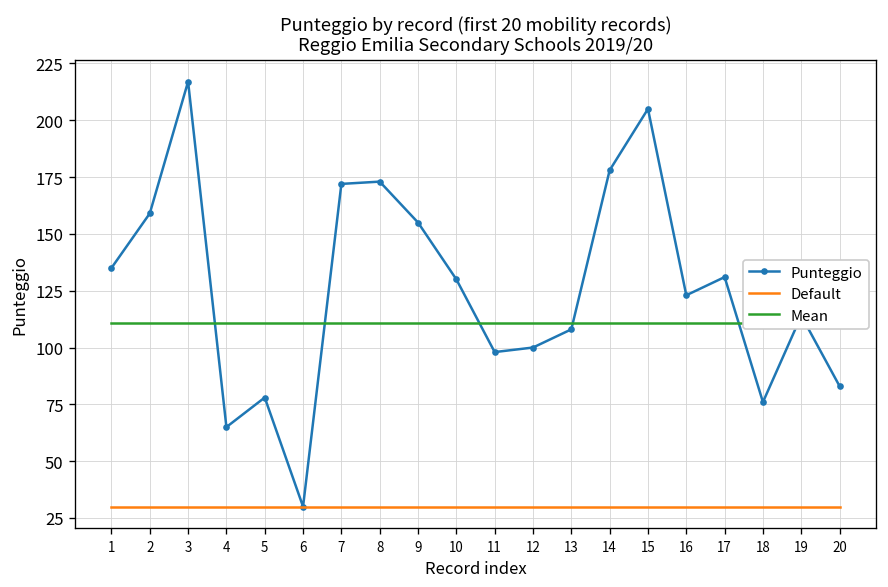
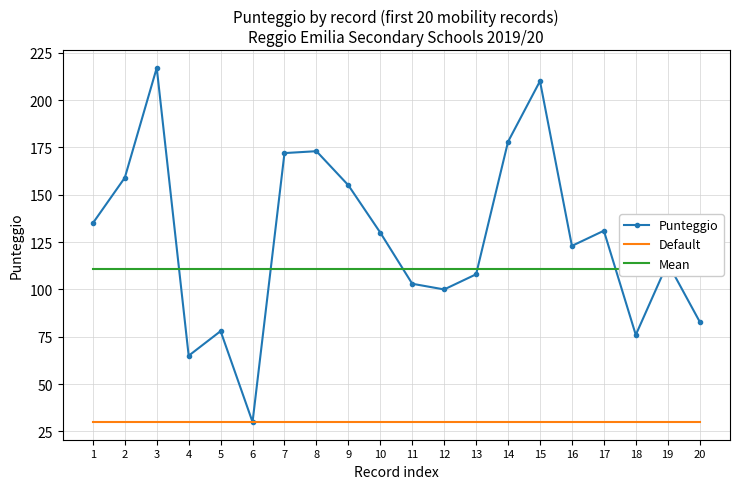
Punteggio, 11: 98 -> 103
Punteggio, 15: 205 -> 210
